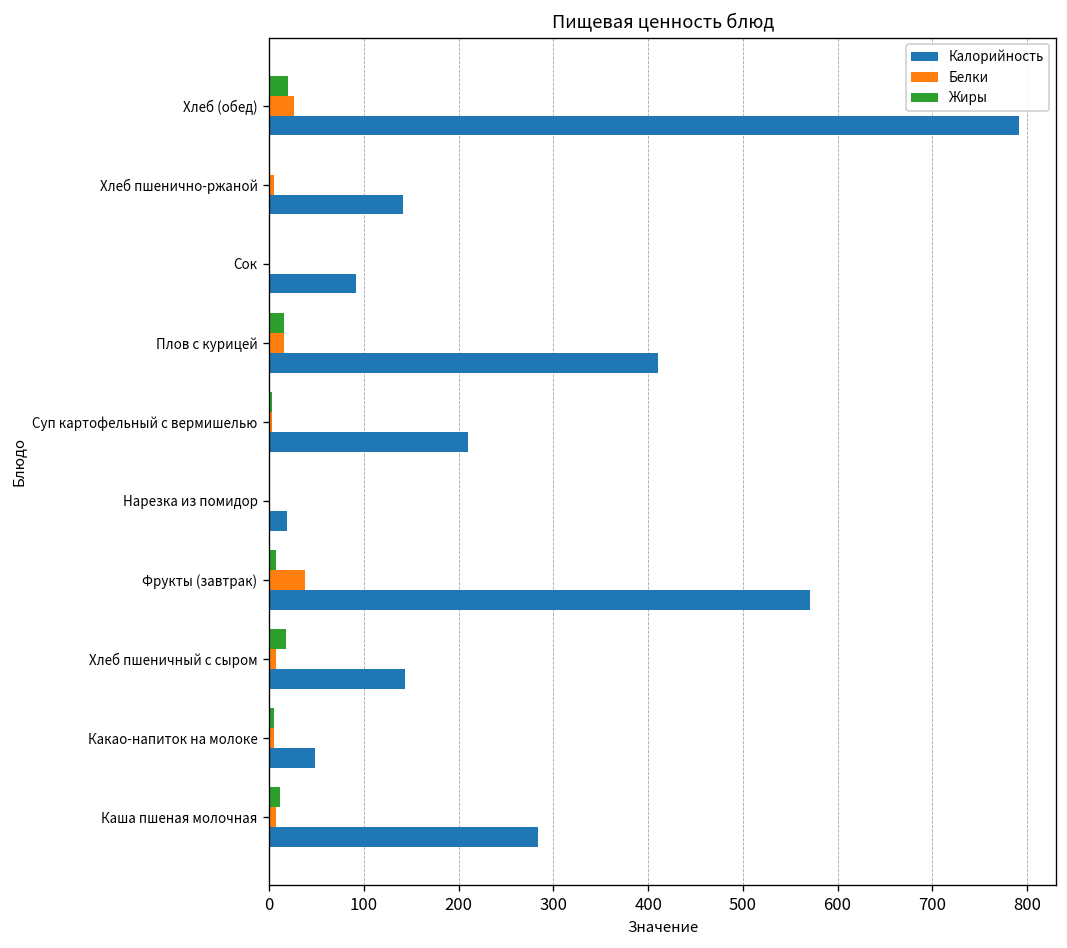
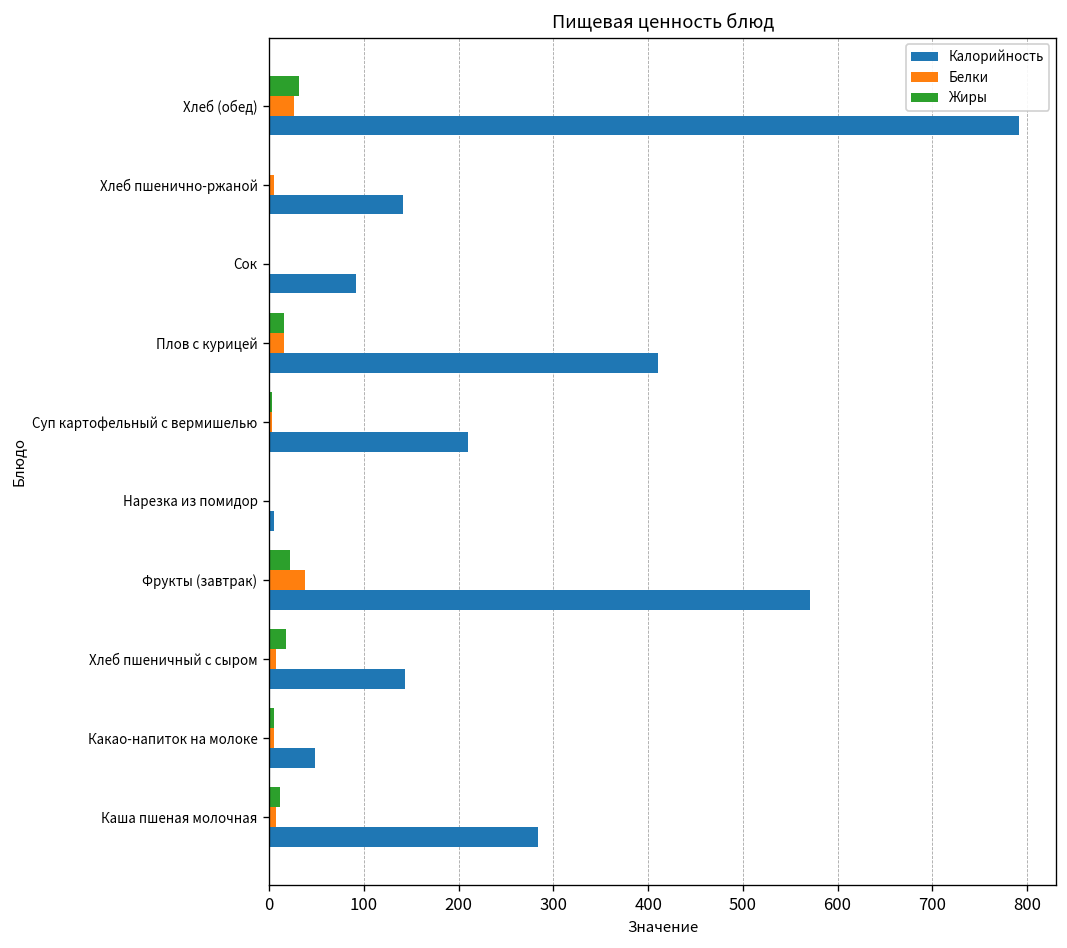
Жиры, Хлеб (обед): 20 -> 30
Калорийность, Нарезка из помидор: 20 -> 10
Жиры, Фрукты (завтрак): 10 -> 20
